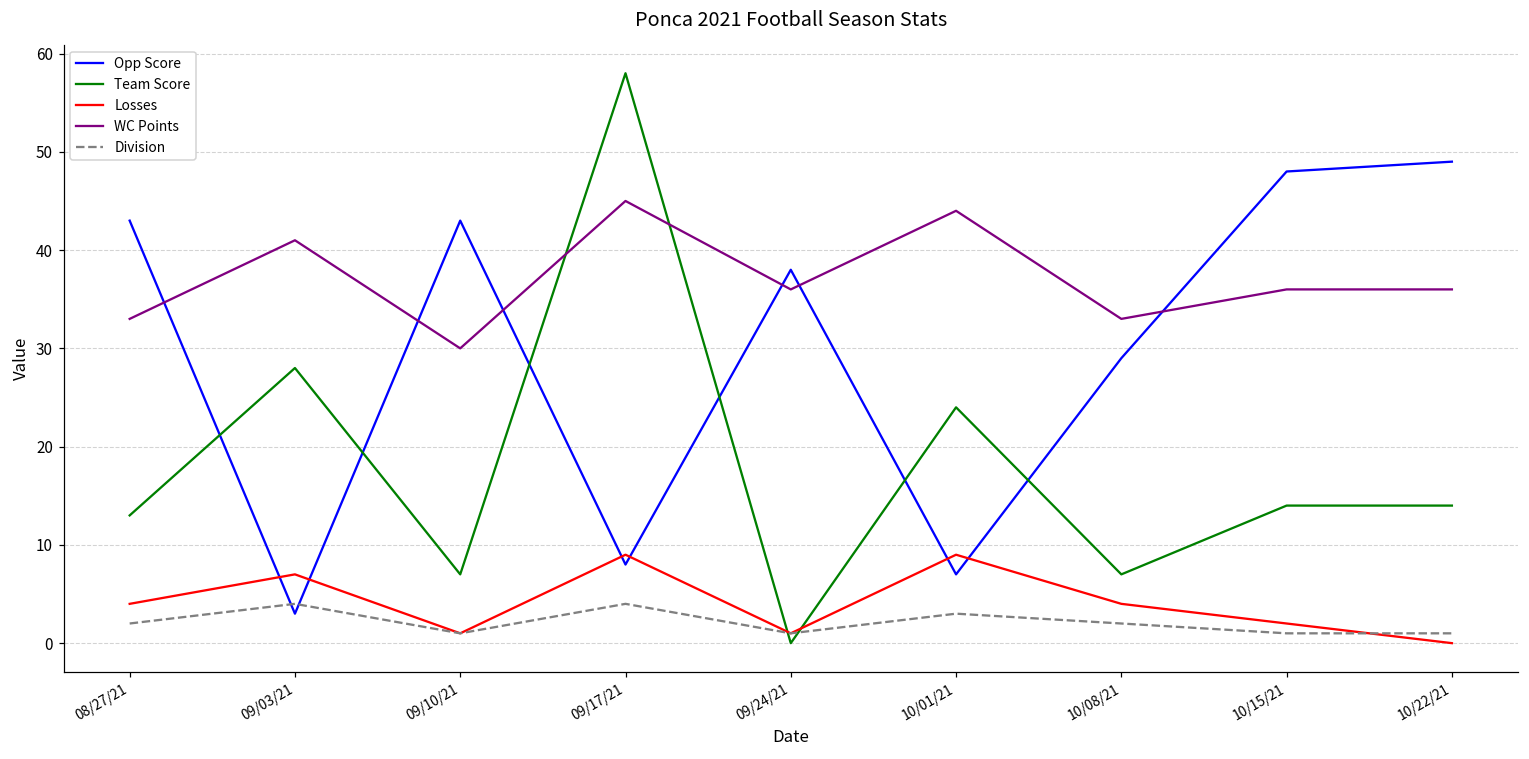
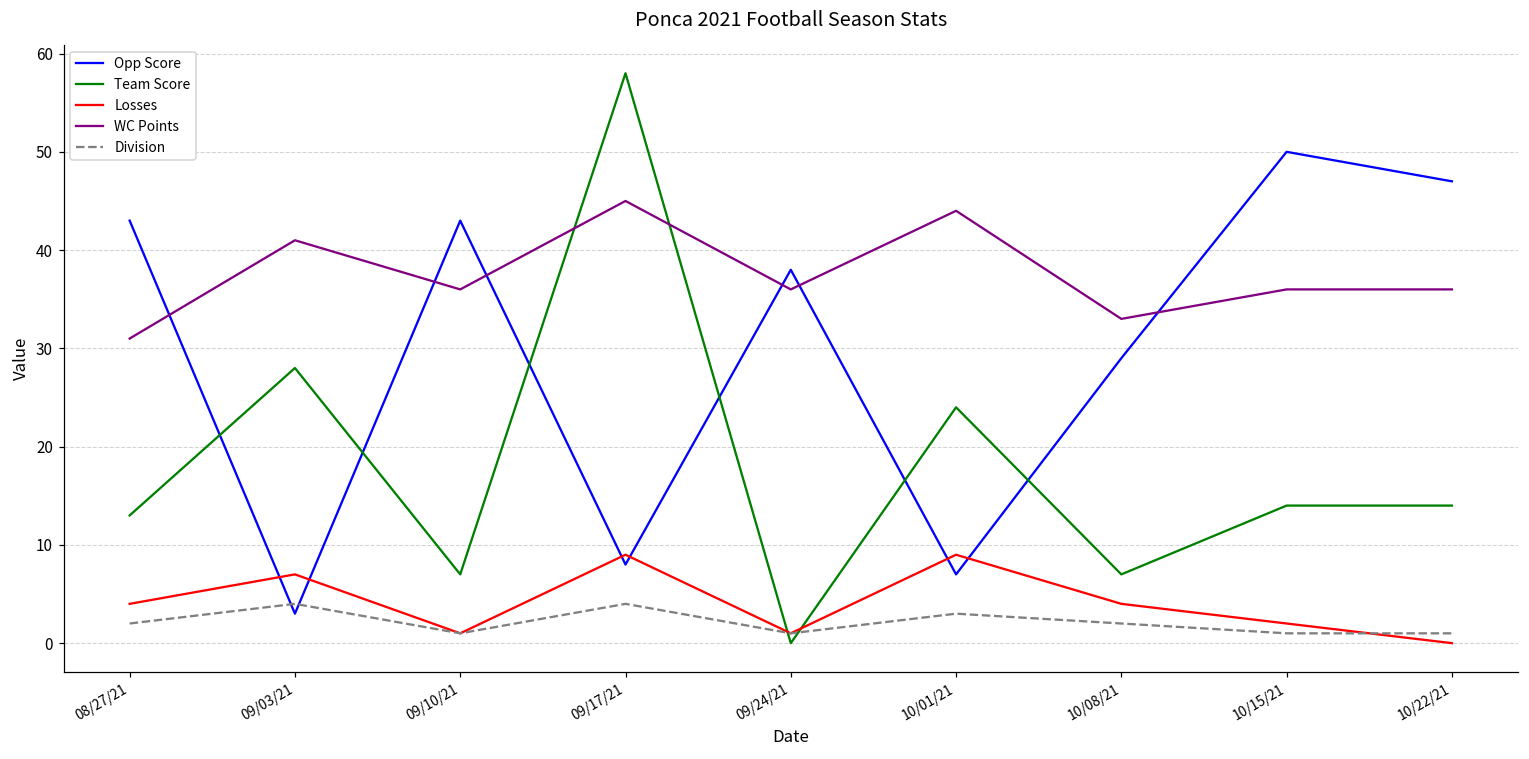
WC Points, 08/27/21: 33 -> 31
WC Points, 09/10/21: 30 -> 36
Opp Score, 10/15/21: 48 -> 50
Opp Score, 10/22/21: 49 -> 47
